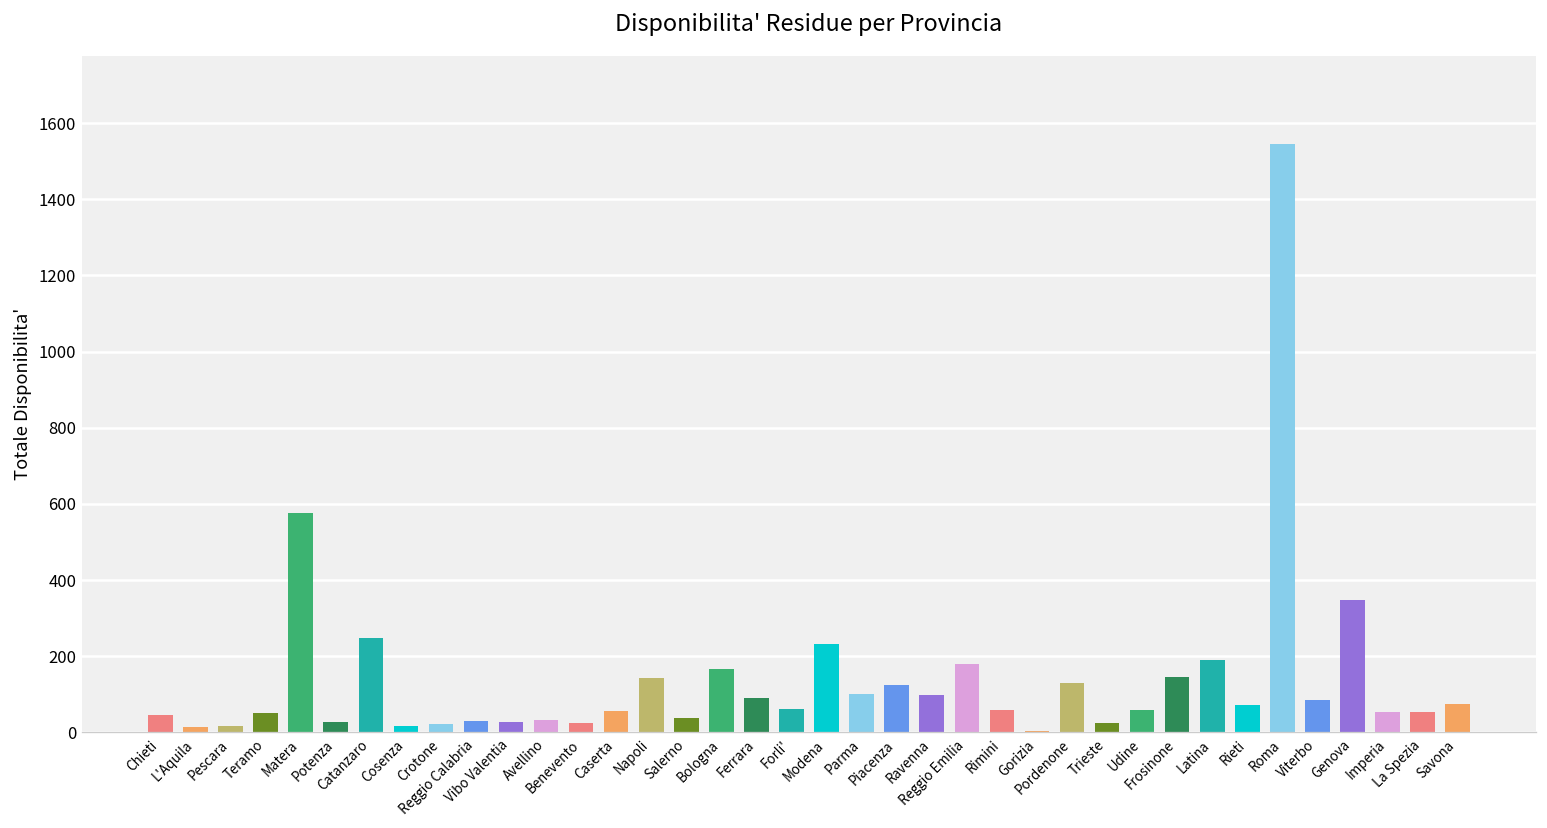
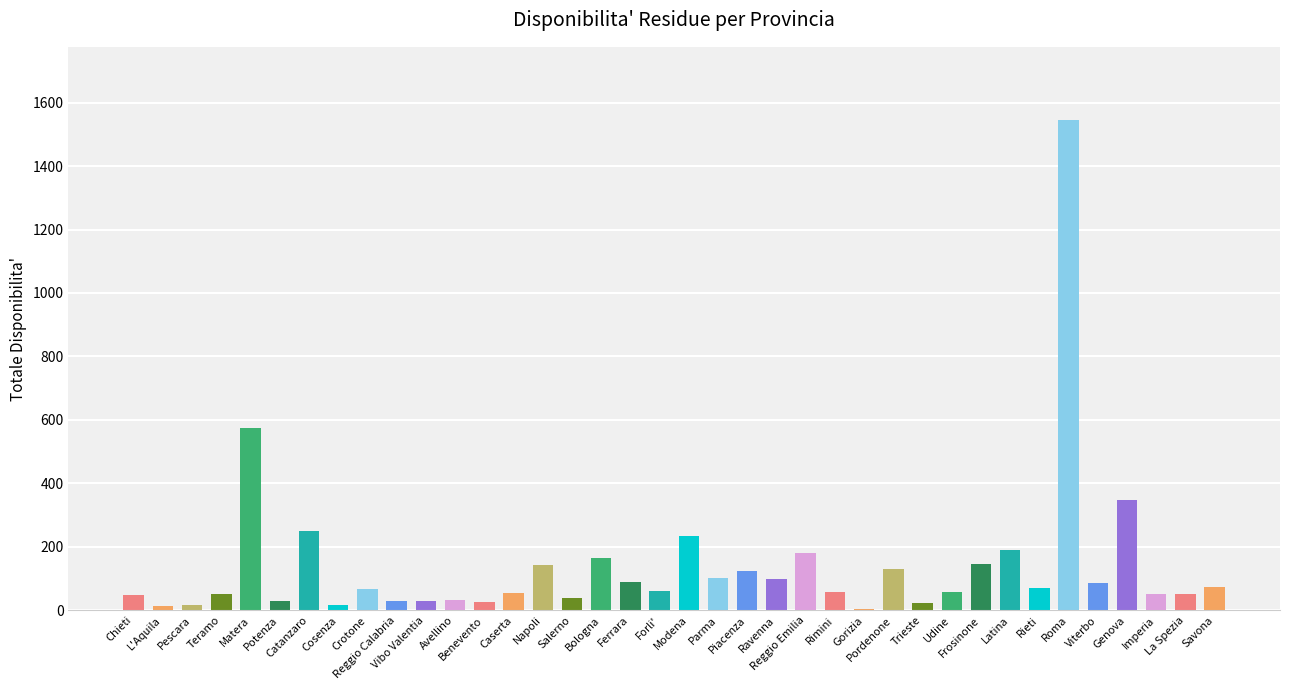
Crotone: 20 -> 70
